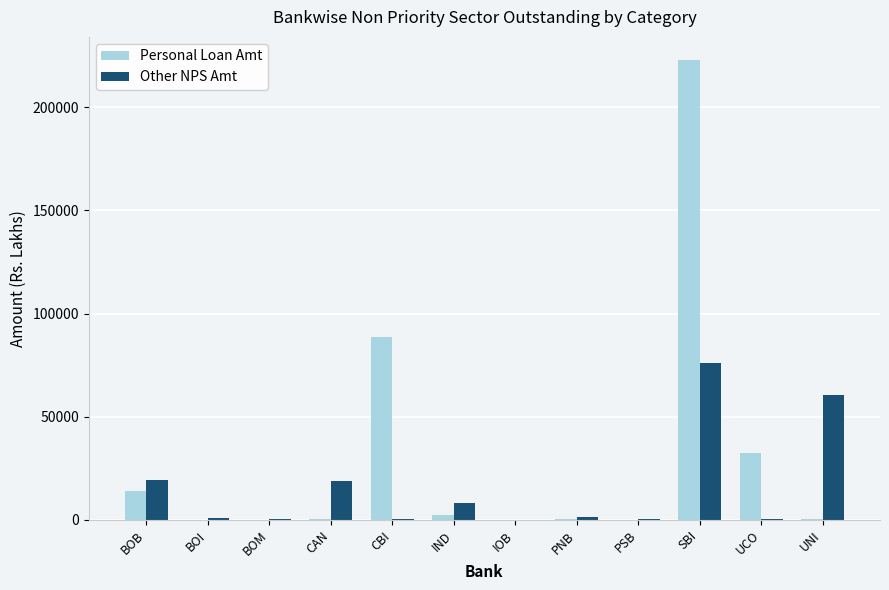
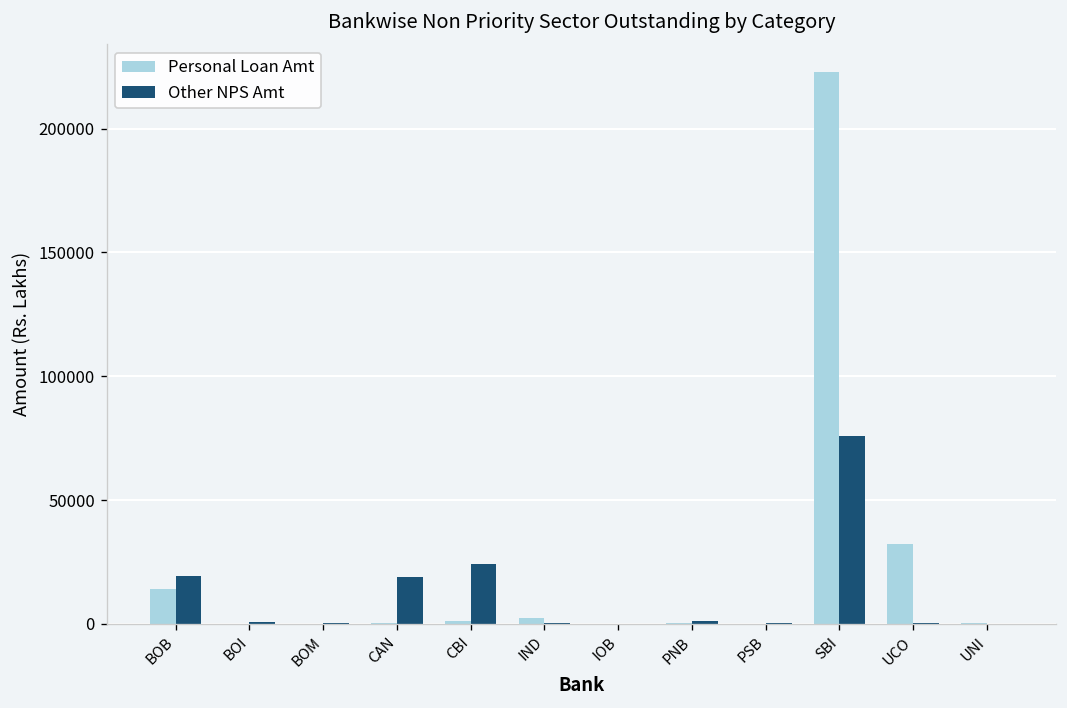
Personal Loan Amt, CBI: 89000 -> 1000
Other NPS Amt, CBI: 0 -> 24000
Other NPS Amt, IND: 8000 -> 0
Other NPS Amt, UNI: 61000 -> 0
